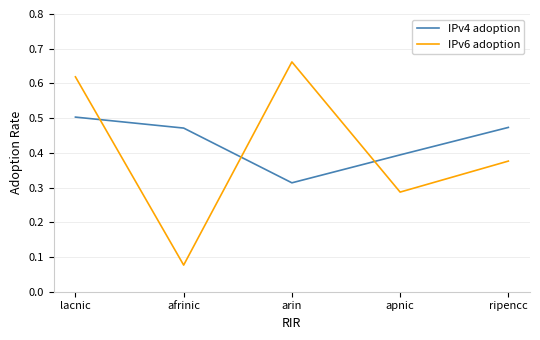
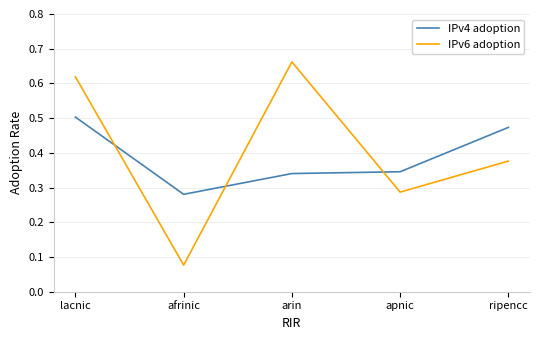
IPv4 adoption, afrinic: 0.47 -> 0.28
IPv4 adoption, arin: 0.31 -> 0.34
IPv4 adoption, apnic: 0.39 -> 0.35
